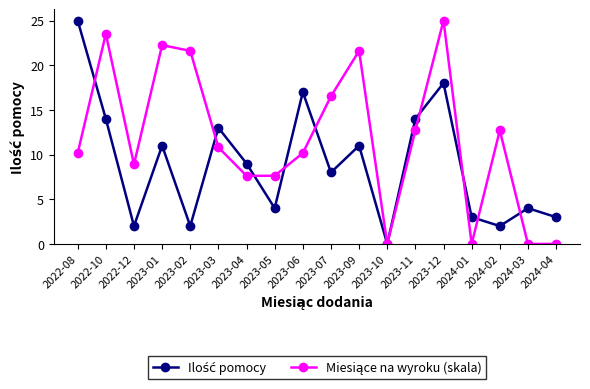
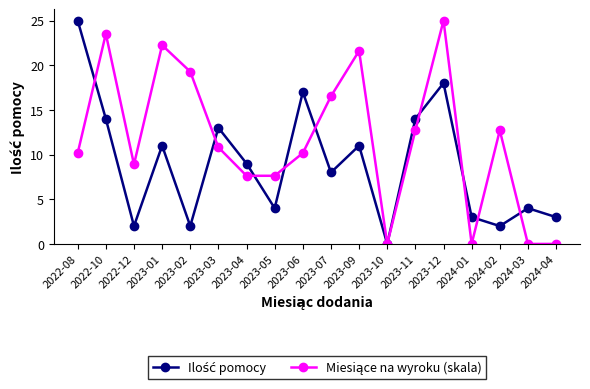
Miesiące na wyroku (skala), 2023-02: 22 -> 19
